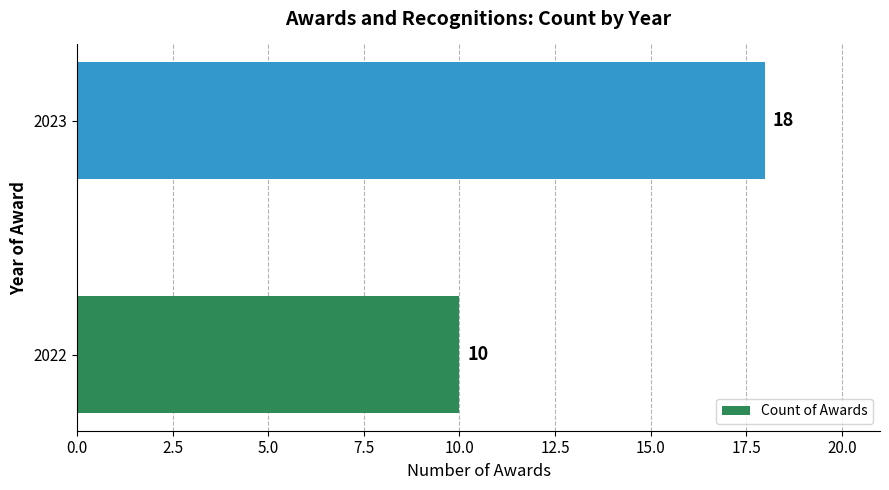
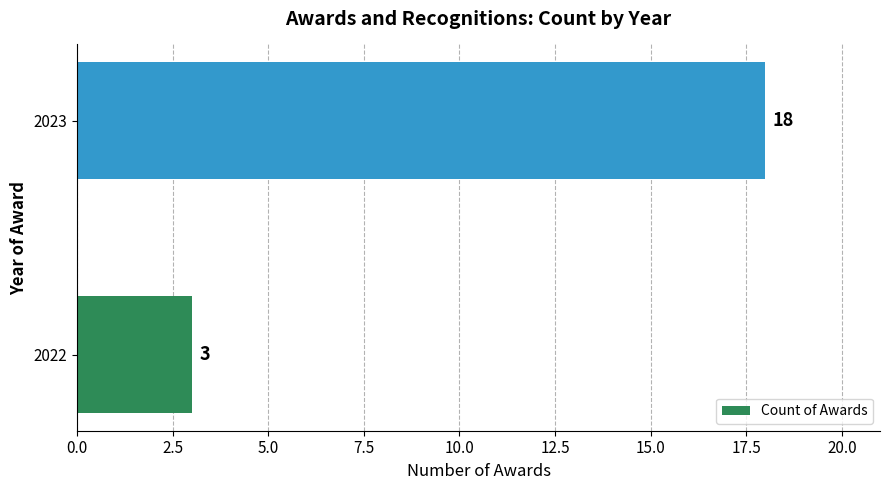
2022: 10 -> 3
